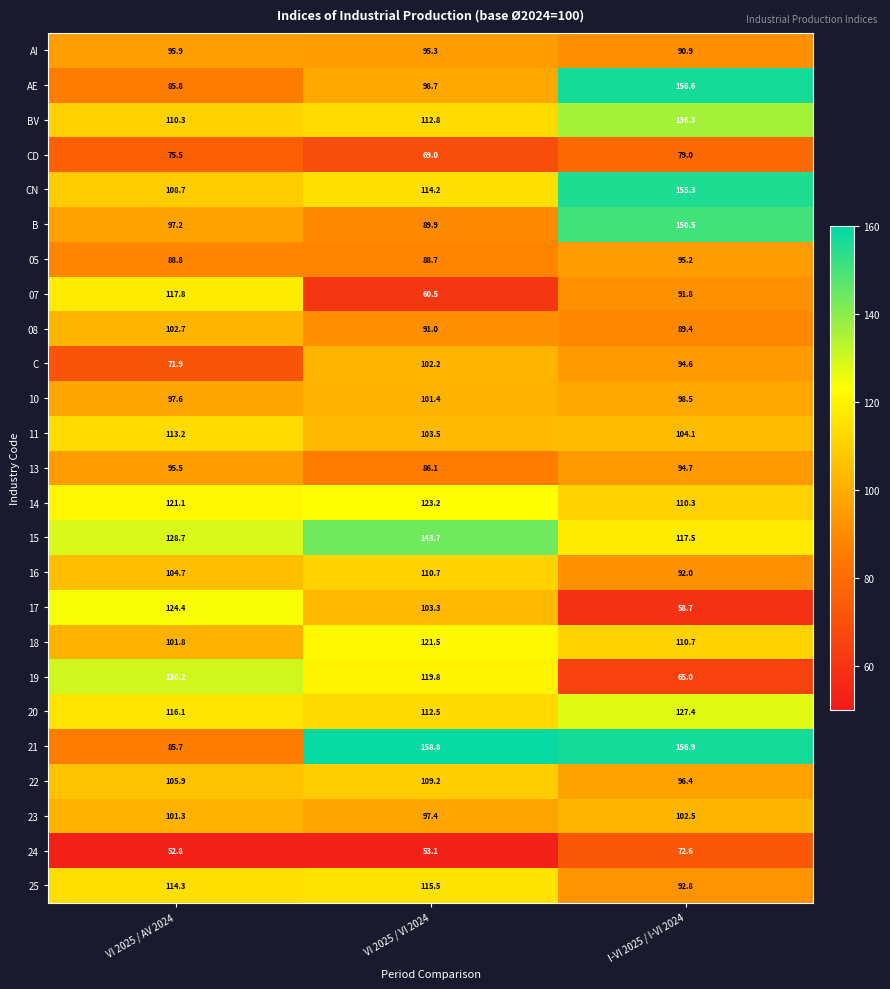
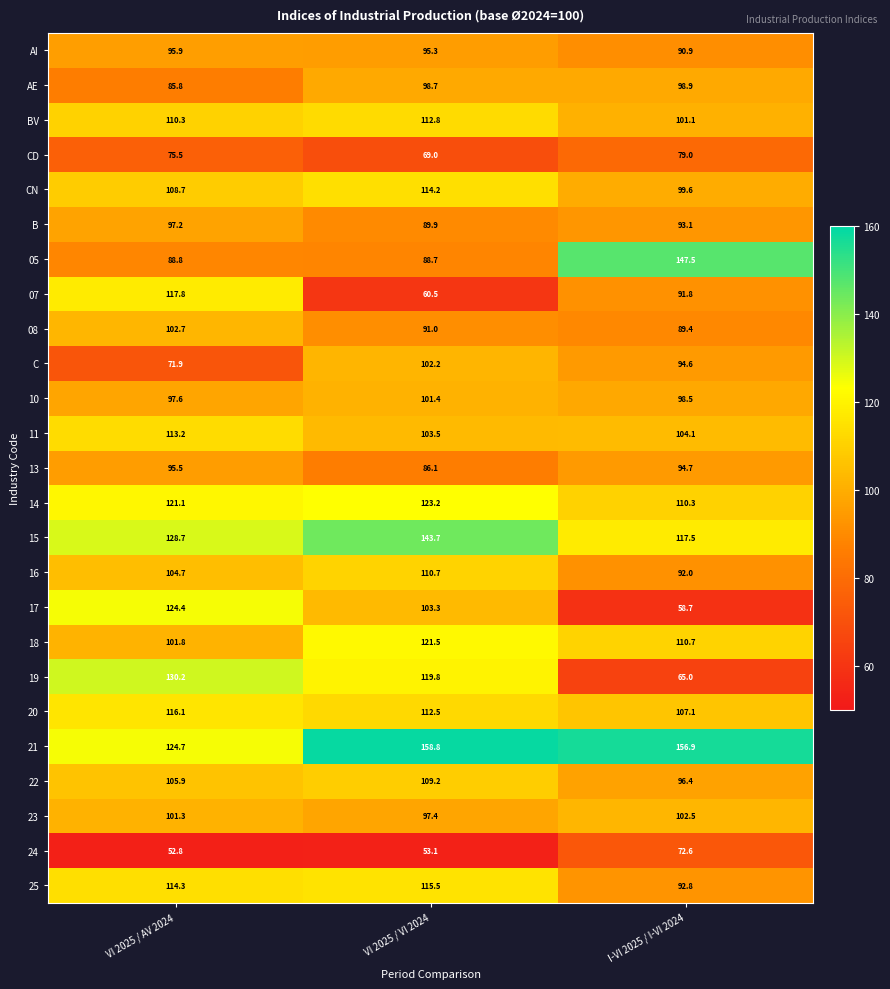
AE, I-VI 2025 / I-VI 2024: 156.6 -> 98.9
BV, I-VI 2025 / I-VI 2024: 136.3 -> 101.1
CN, I-VI 2025 / I-VI 2024: 155.3 -> 99.6
B, I-VI 2025 / I-VI 2024: 150.5 -> 93.1
05, I-VI 2025 / I-VI 2024: 95.2 -> 147.5
20, I-VI 2025 / I-VI 2024: 127.4 -> 107.1
21, VI 2025 / AV 2024: 85.7 -> 124.7
